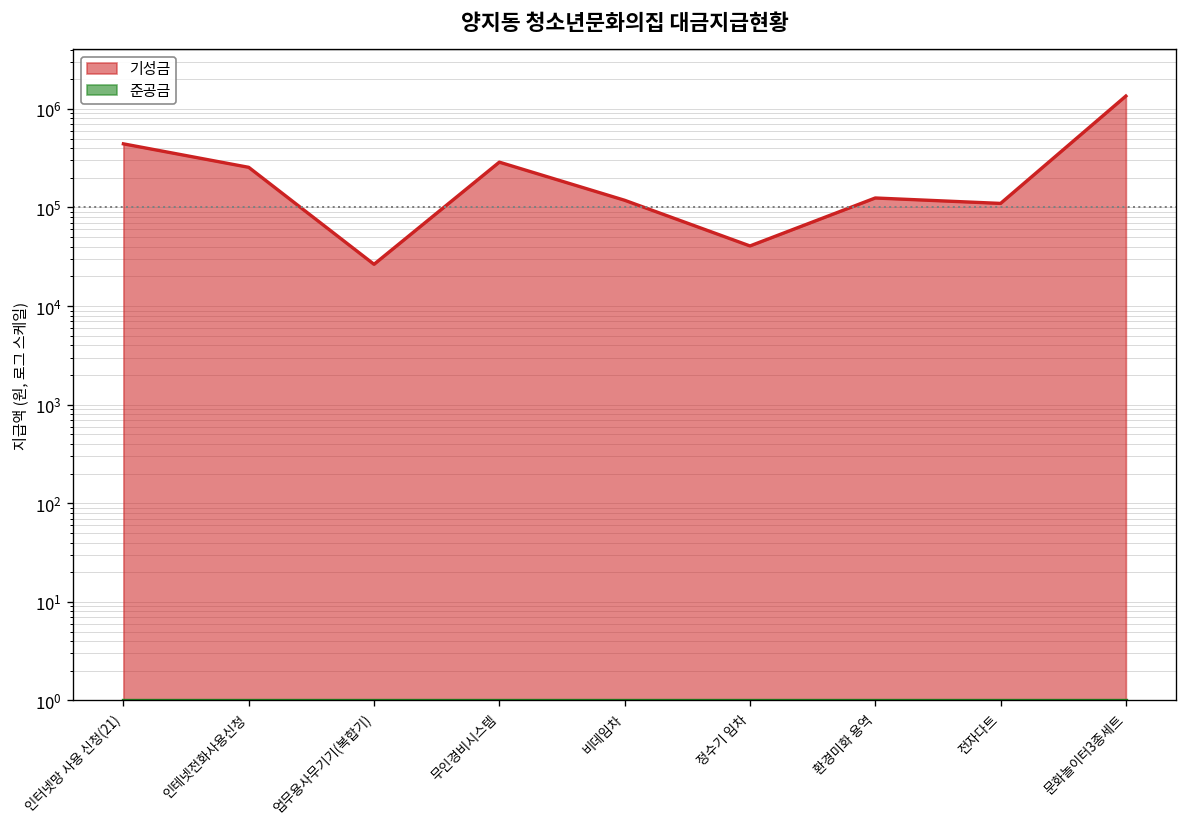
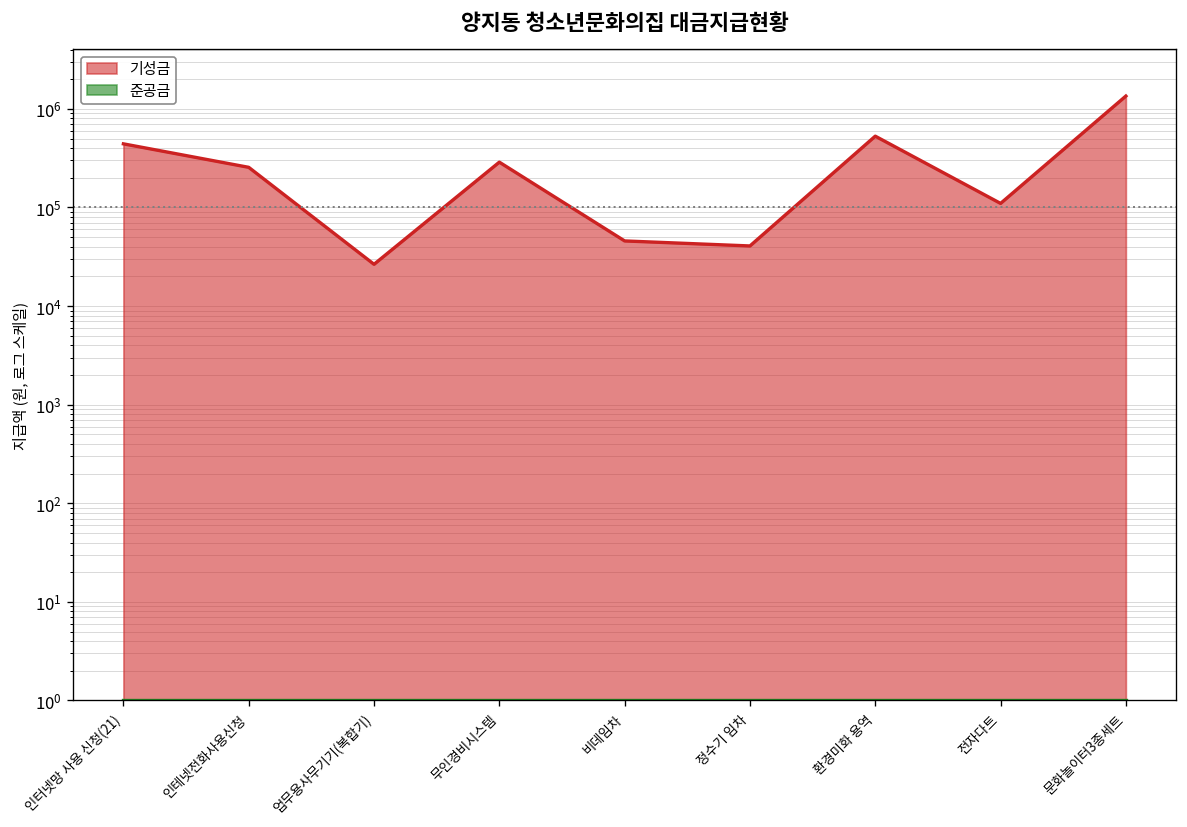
기성금, 비데임차: 120000 -> 50000
기성금, 환경미화 용역: 120000 -> 500000
